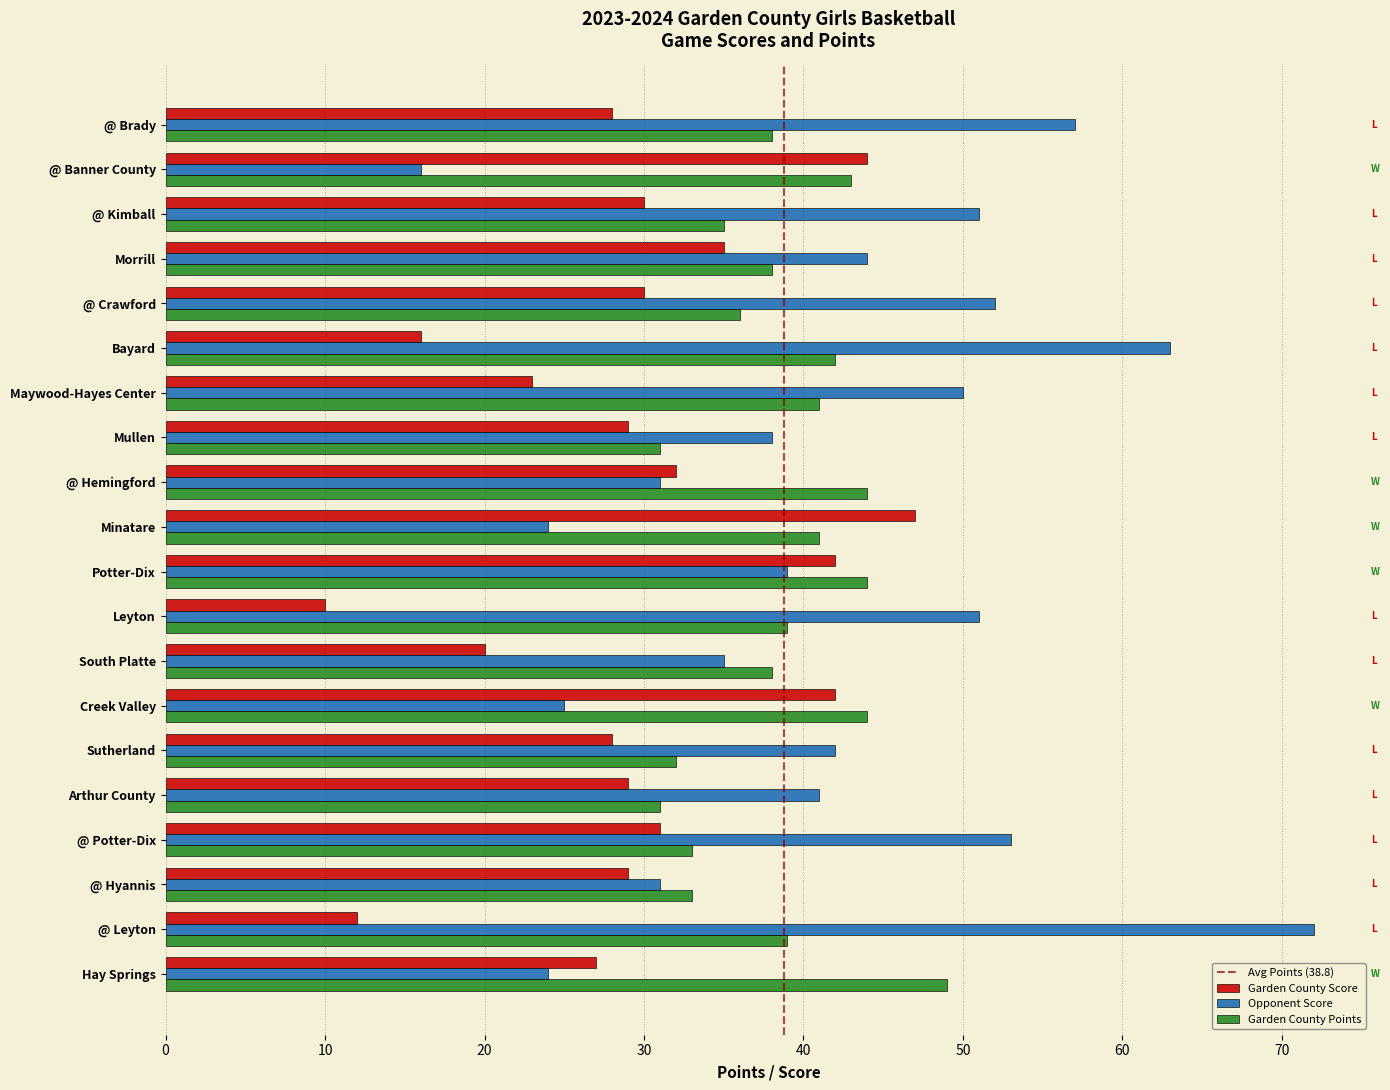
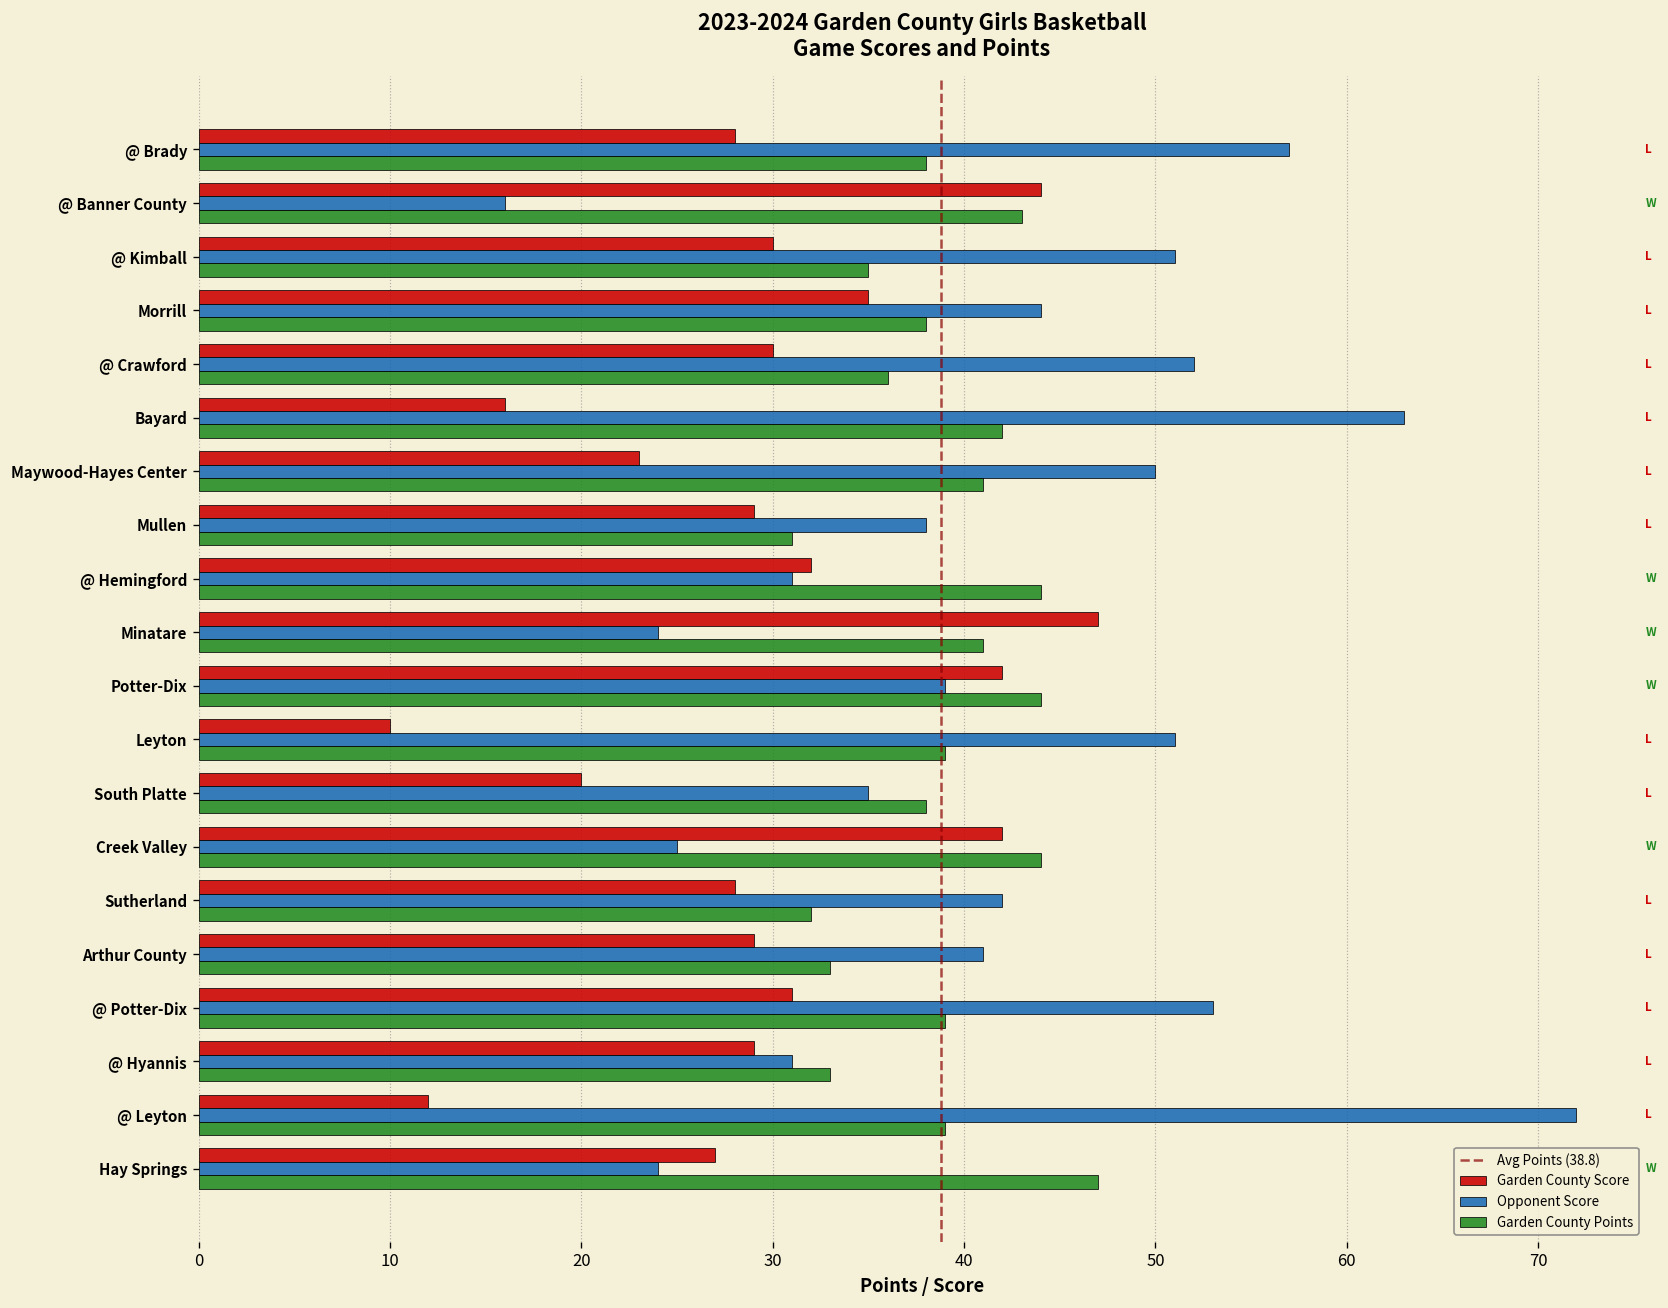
Garden County Points, Arthur County: 31 -> 33
Garden County Points, @ Potter-Dix: 33 -> 39
Garden County Points, Hay Springs: 49 -> 47
